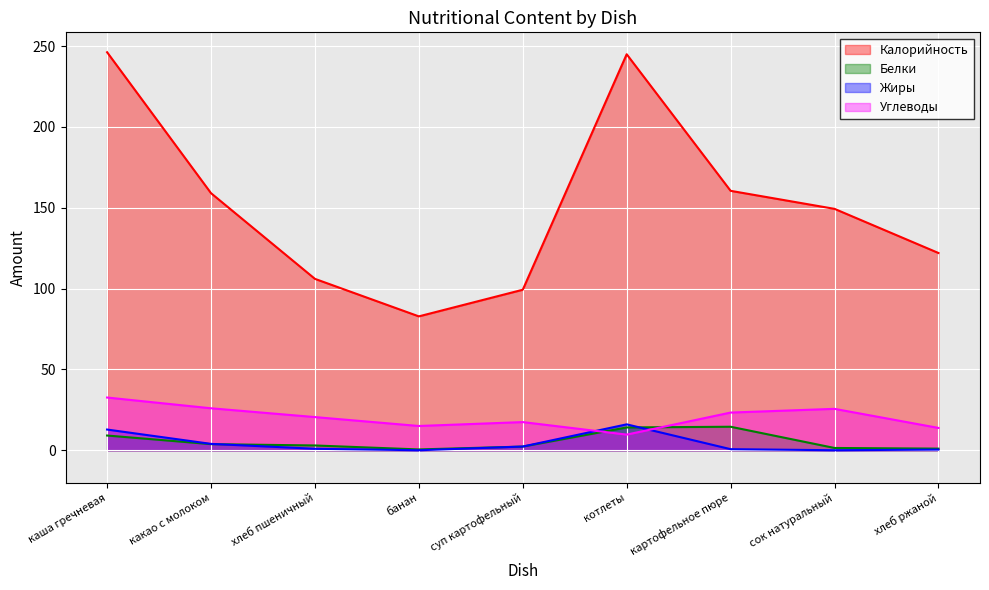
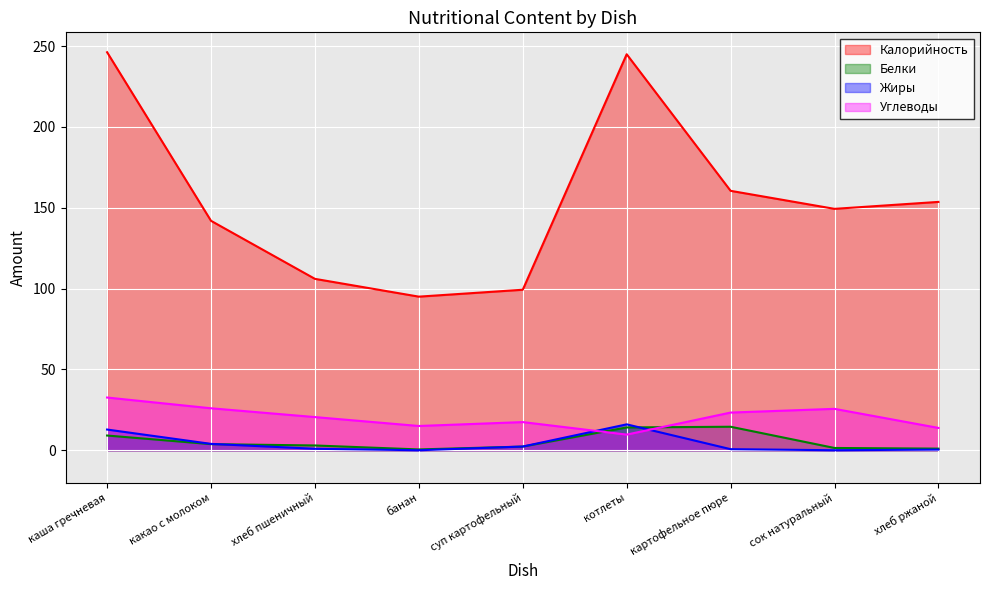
Калорийность, какао с молоком: 159 -> 142
Калорийность, банан: 83 -> 95
Калорийность, хлеб ржаной: 122 -> 154
